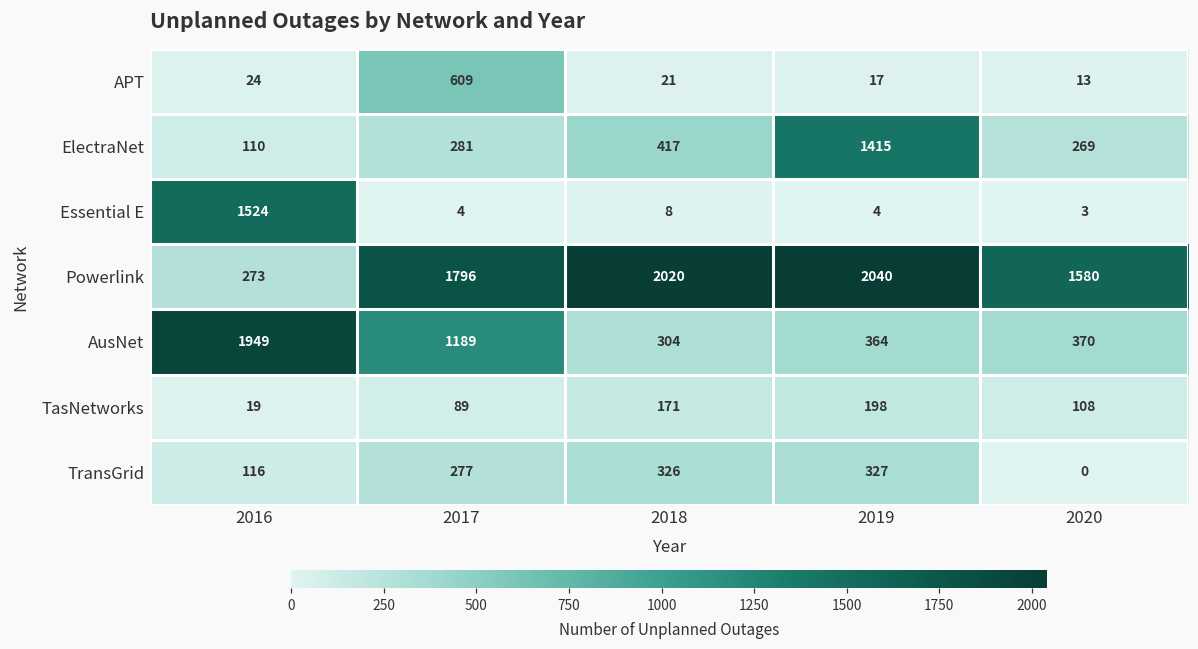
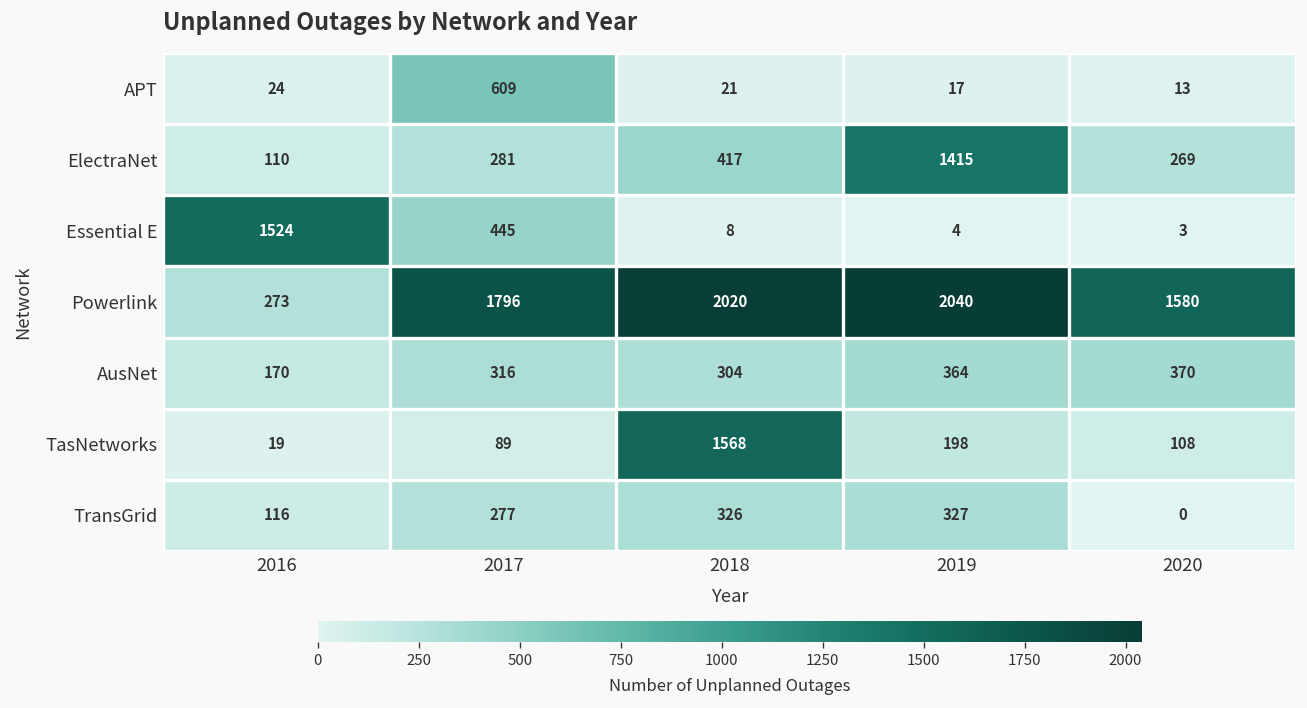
Essential E, 2017: 4 -> 445
AusNet, 2016: 1949 -> 170
AusNet, 2017: 1189 -> 316
TasNetworks, 2018: 171 -> 1568
